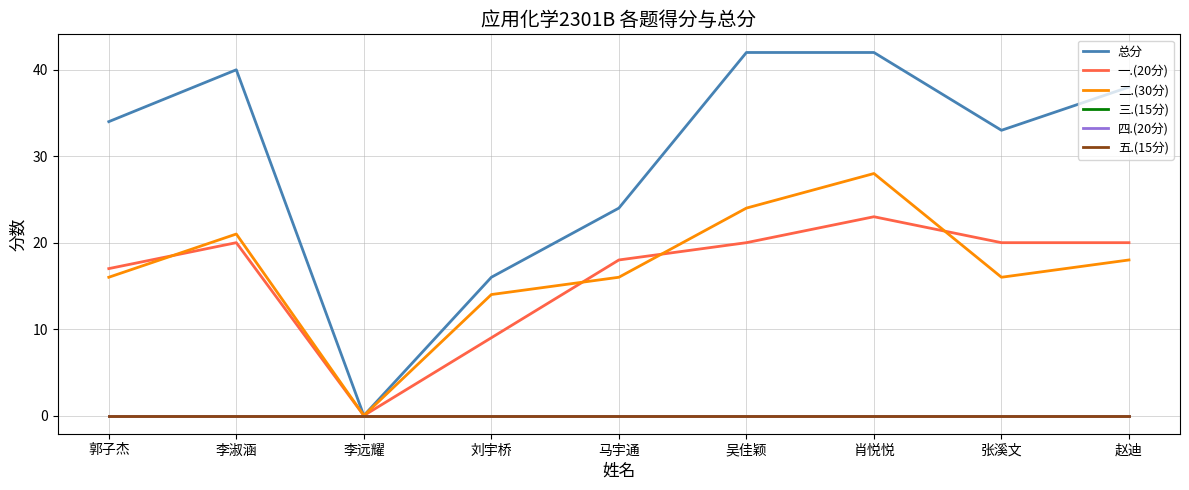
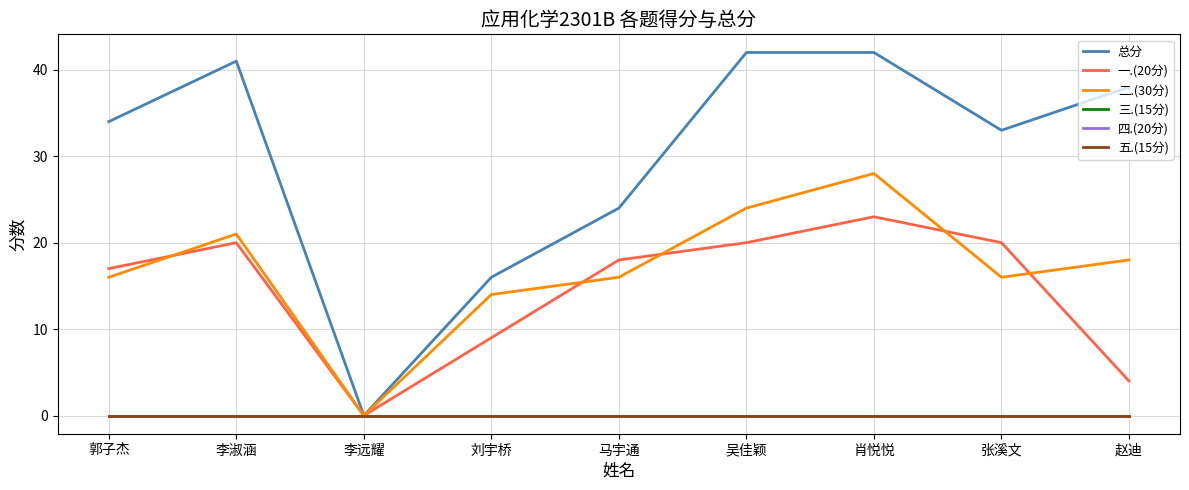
总分, 李淑涵: 40 -> 41
一.(20分), 赵迪: 20 -> 4
